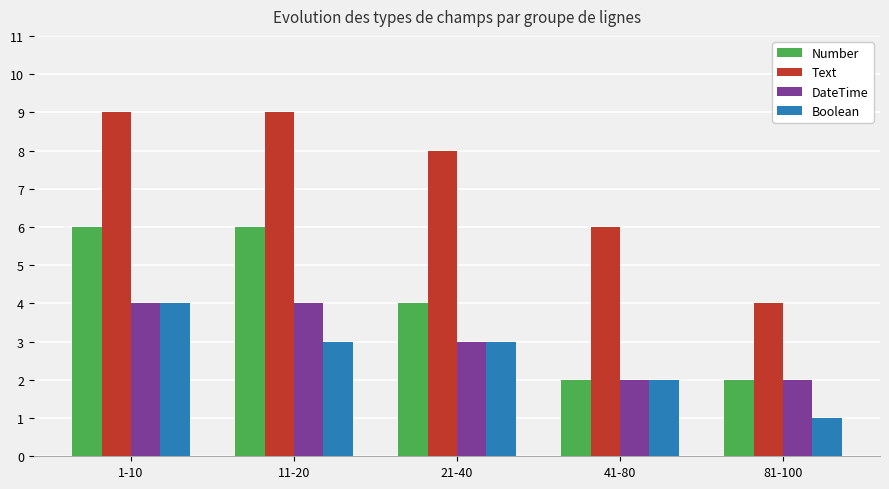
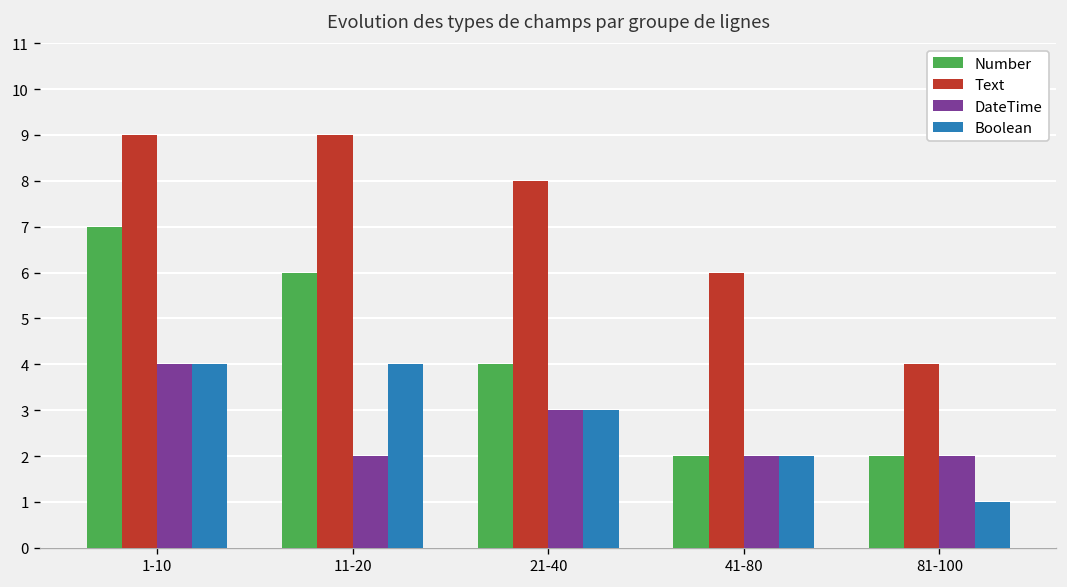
Number, 1-10: 6 -> 7
DateTime, 11-20: 4 -> 2
Boolean, 11-20: 3 -> 4
